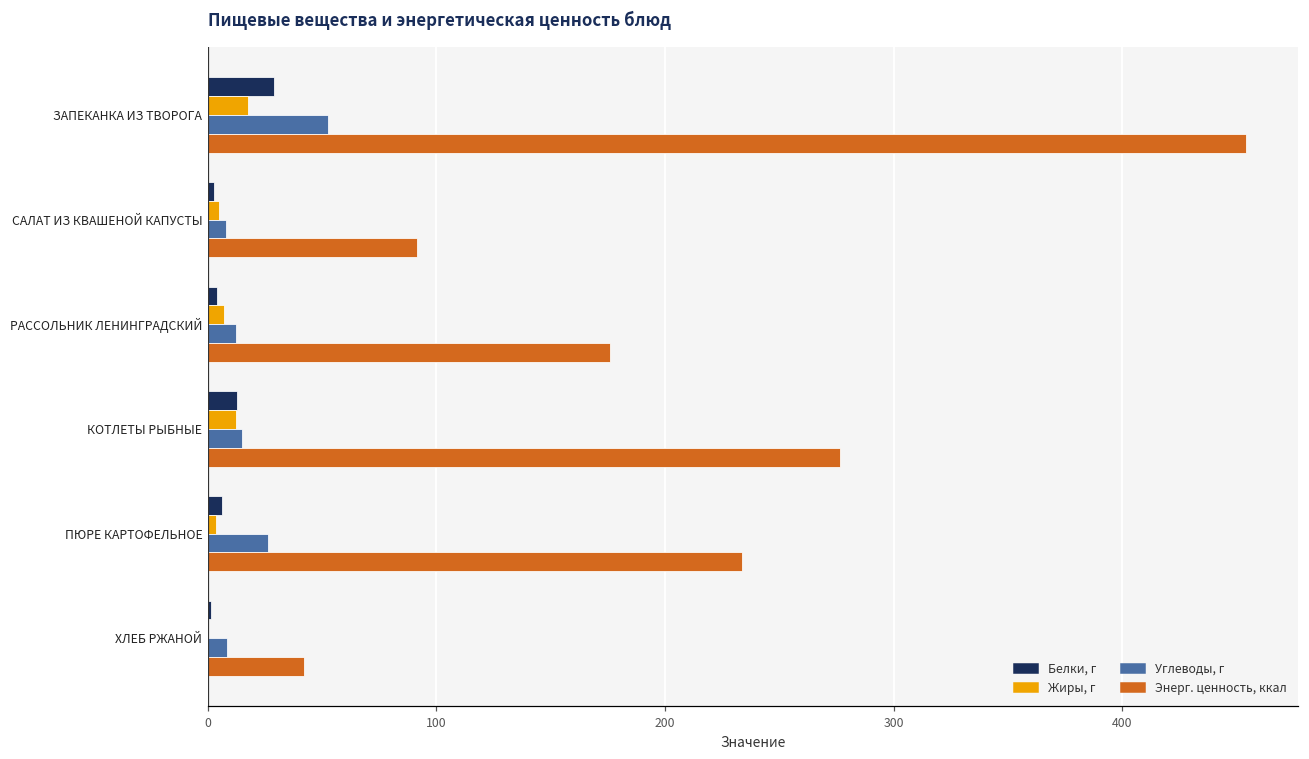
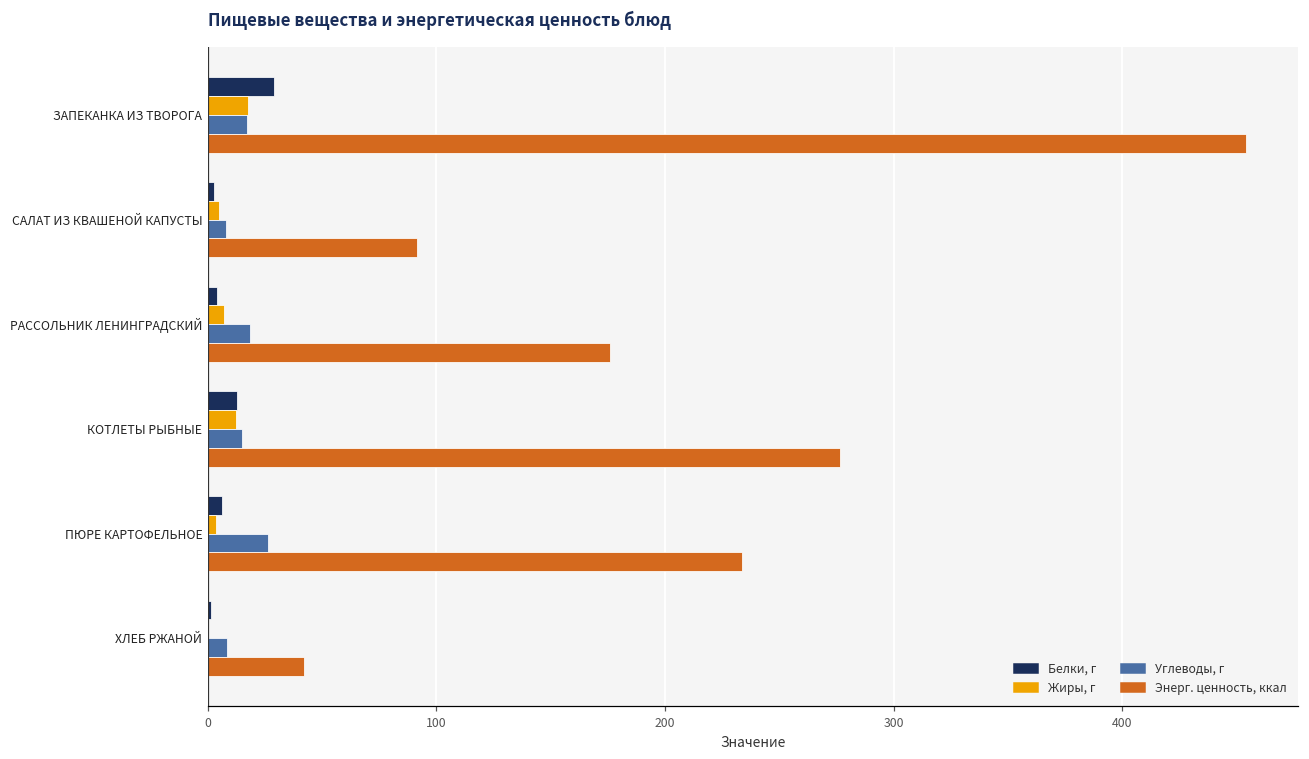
Углеводы, г, ЗАПЕКАНКА ИЗ ТВОРОГА: 53 -> 17
Углеводы, г, РАССОЛЬНИК ЛЕНИНГРАДСКИЙ: 12 -> 19
